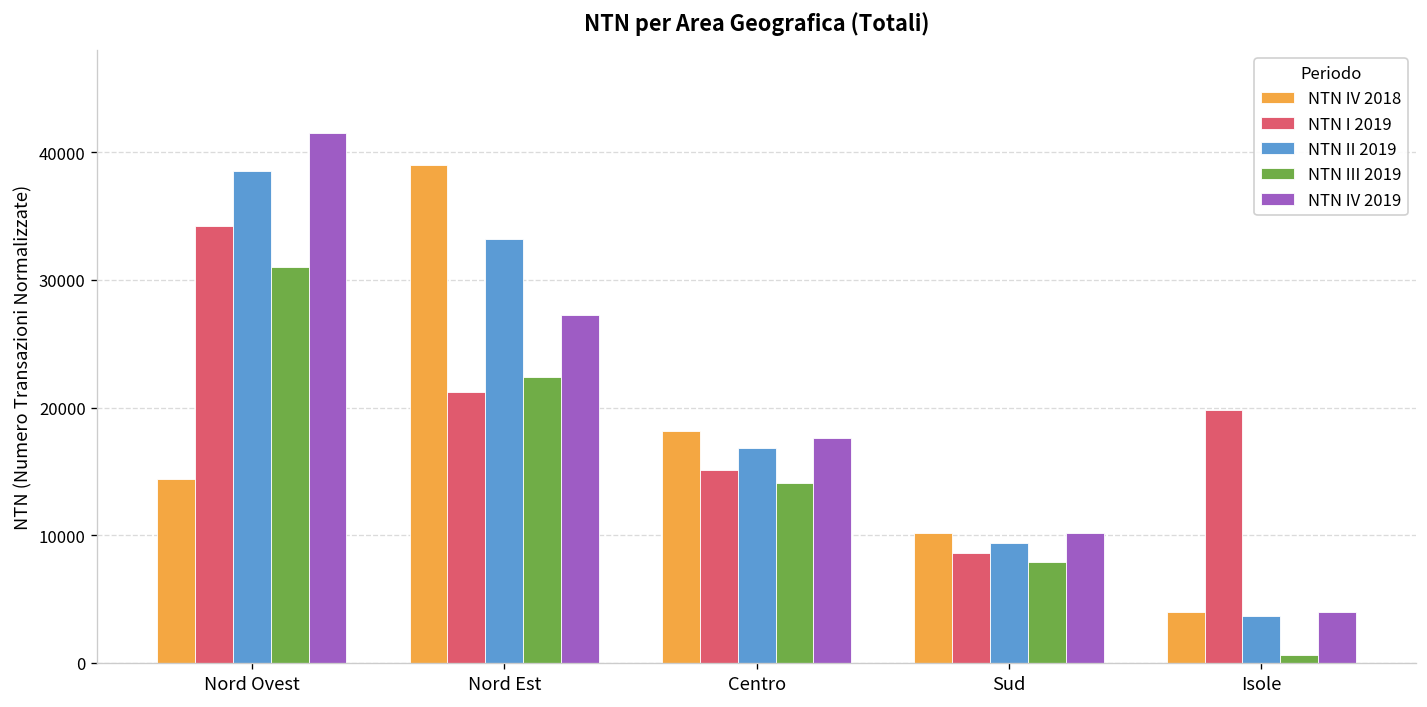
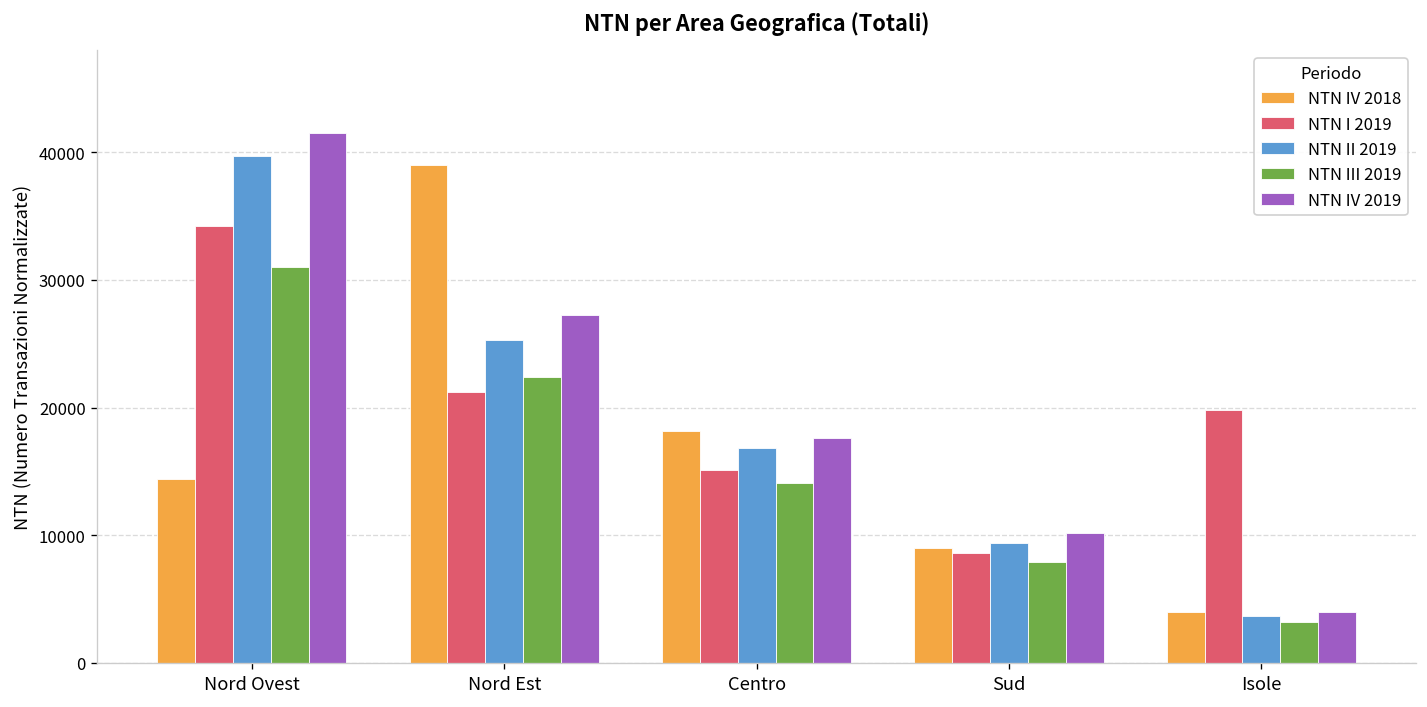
NTN II 2019, Nord Ovest: 38500 -> 39700
NTN II 2019, Nord Est: 33200 -> 25300
NTN IV 2018, Sud: 10100 -> 9000
NTN III 2019, Isole: 600 -> 3200
